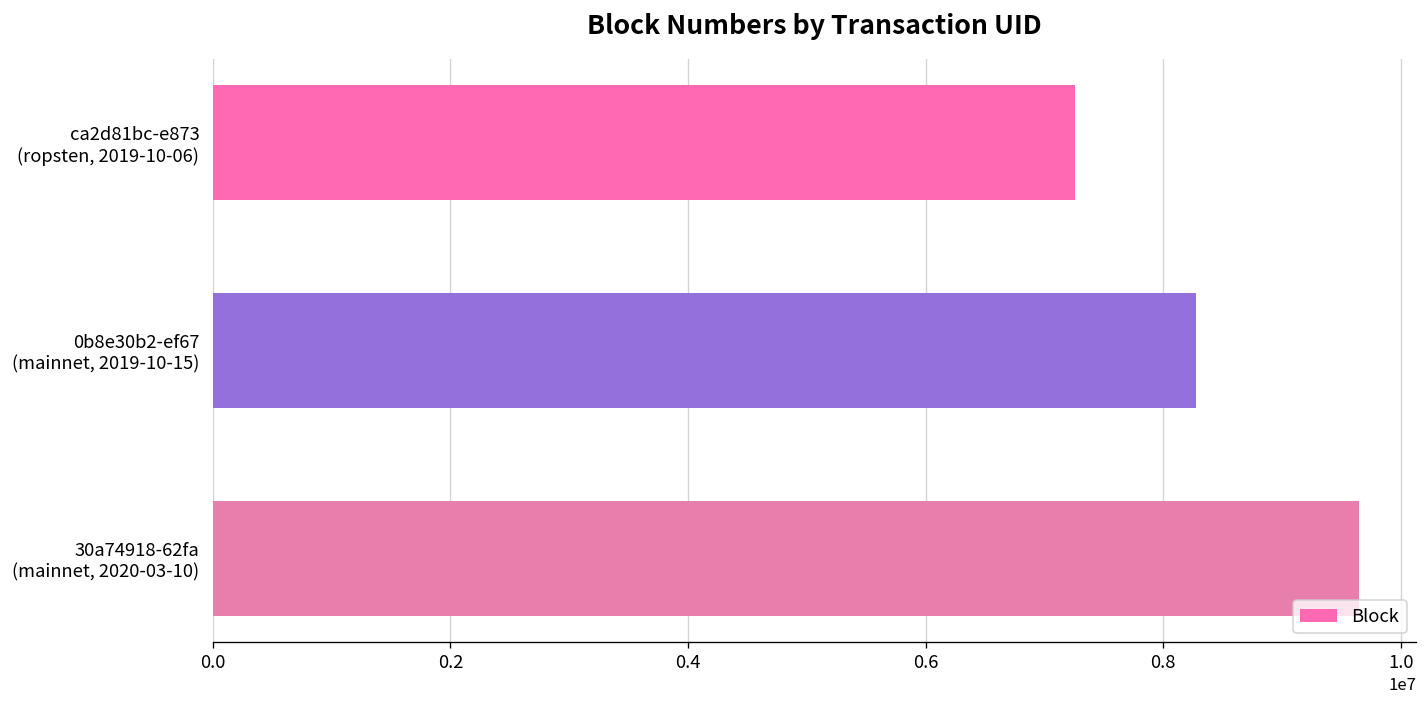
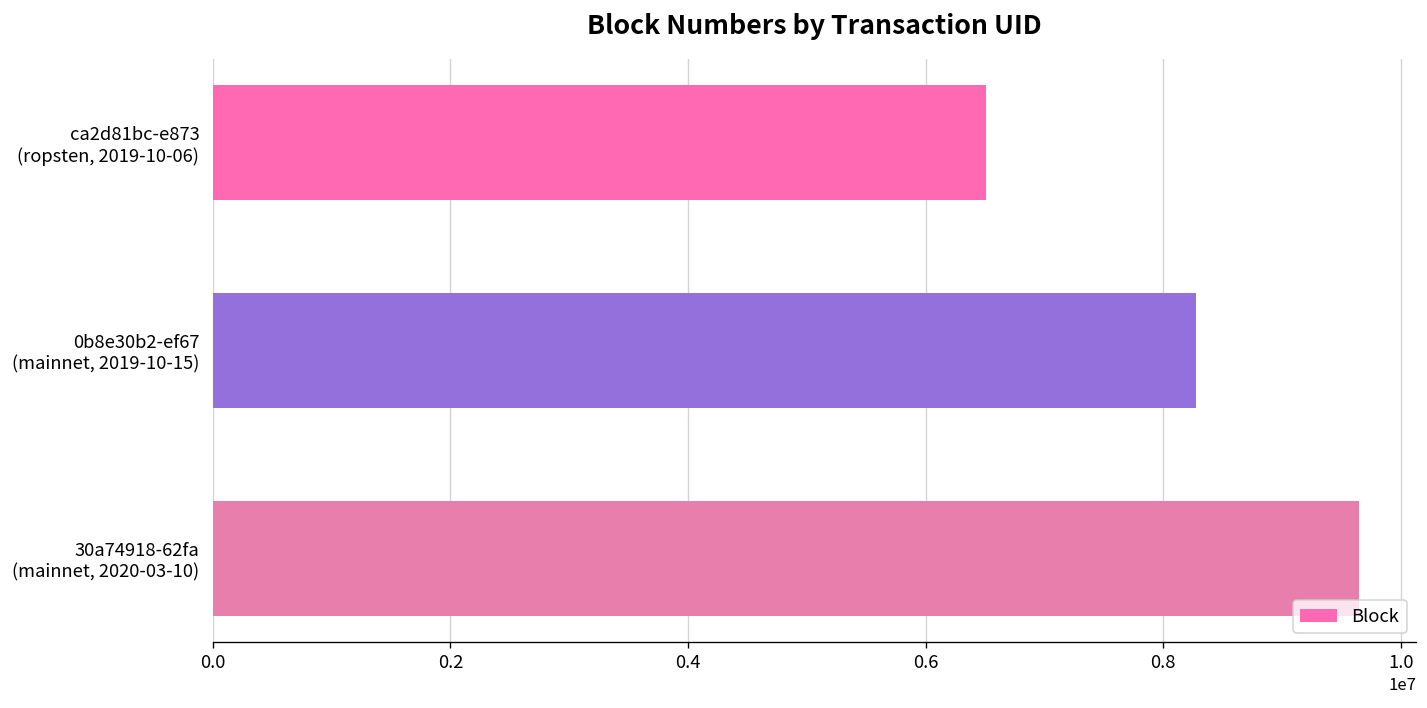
ca2d81bc-e873 (ropsten, 2019-10-06): 7300000 -> 6500000
